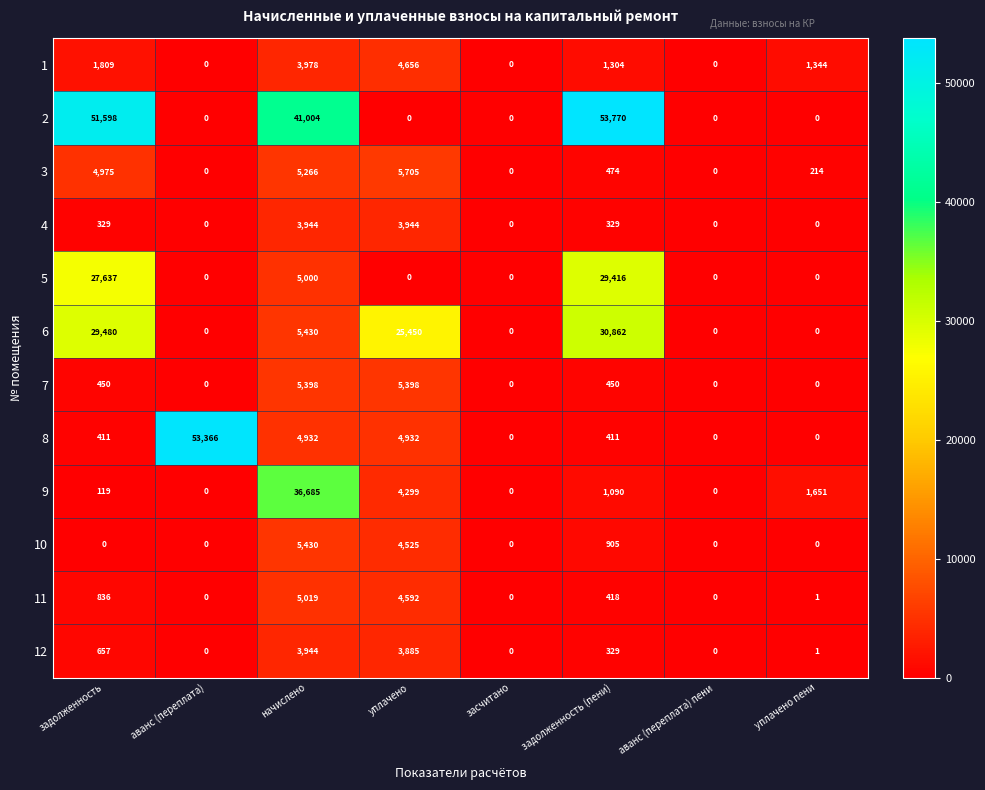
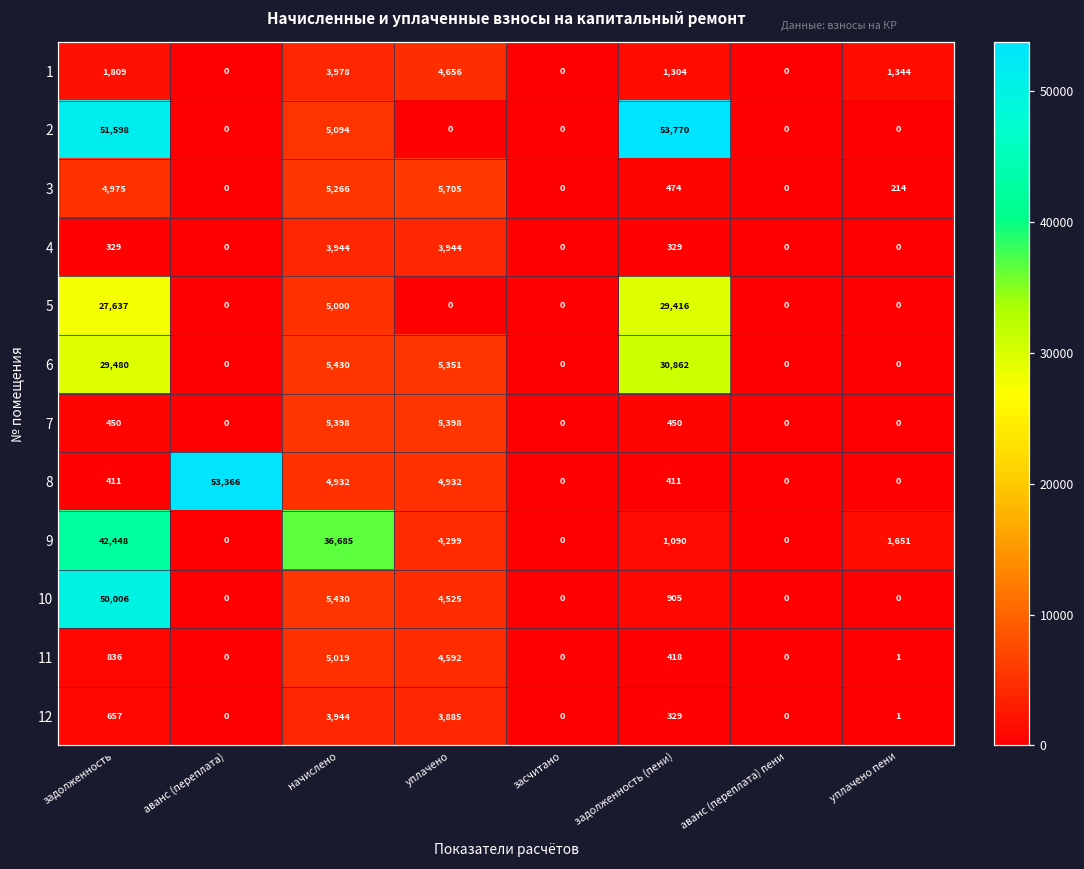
2, начислено: 41,004 -> 5,094
6, уплачено: 25,450 -> 5,351
9, задолженность: 119 -> 42,448
10, задолженность: 0 -> 50,006
